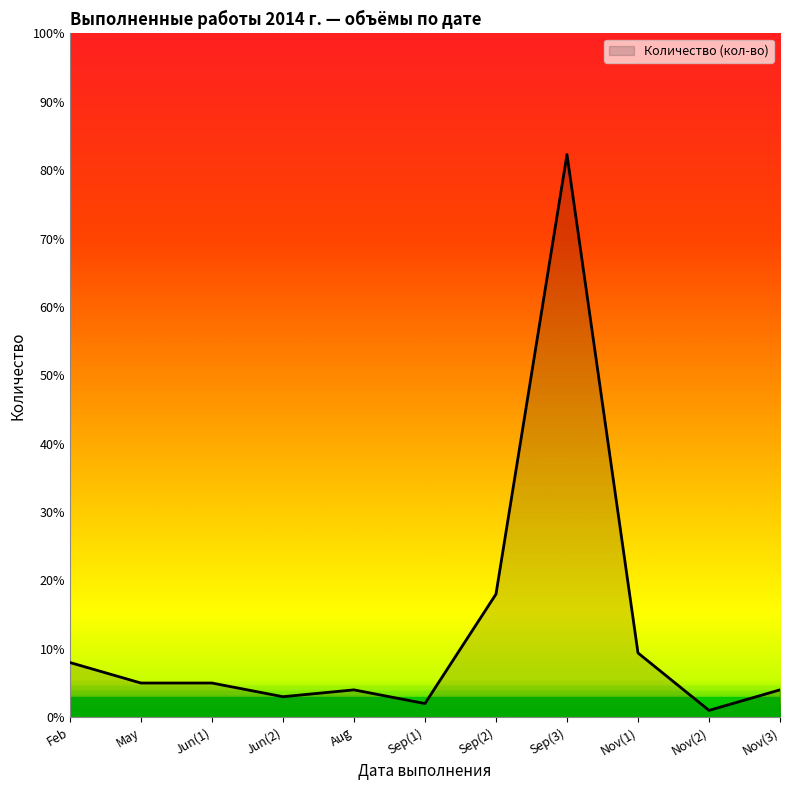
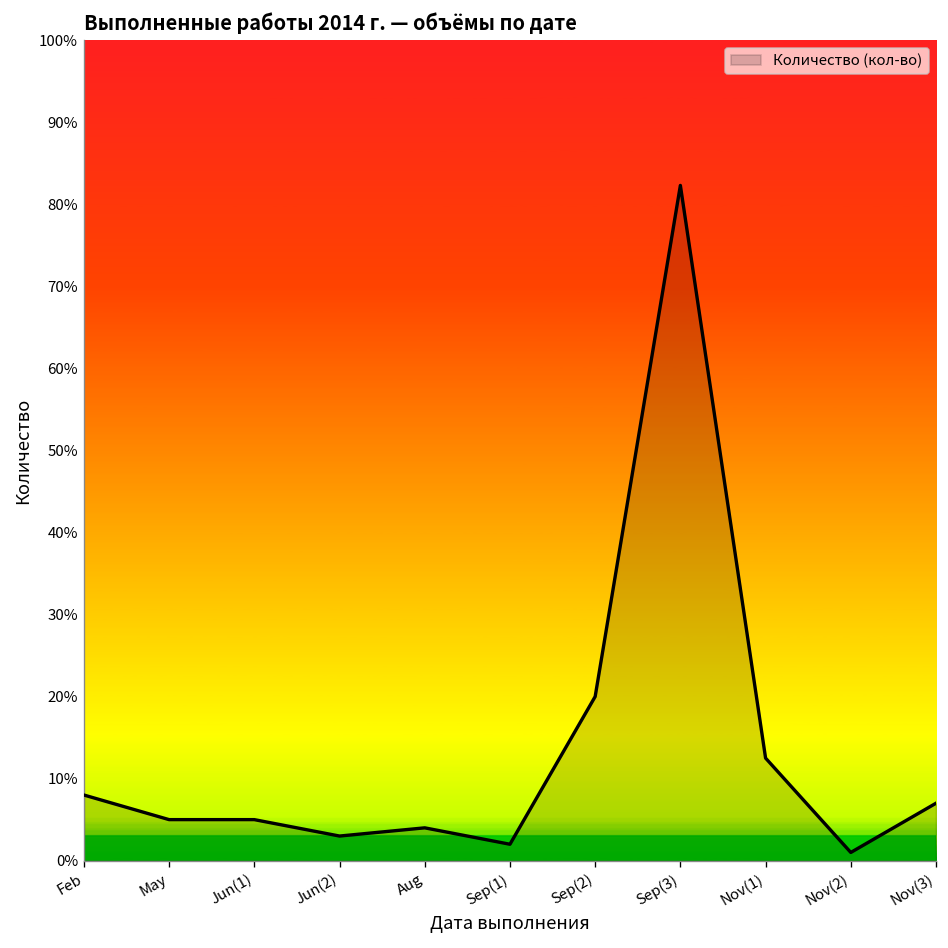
Sep(2): 18% -> 20%
Nov(1): 9% -> 13%
Nov(3): 4% -> 7%
